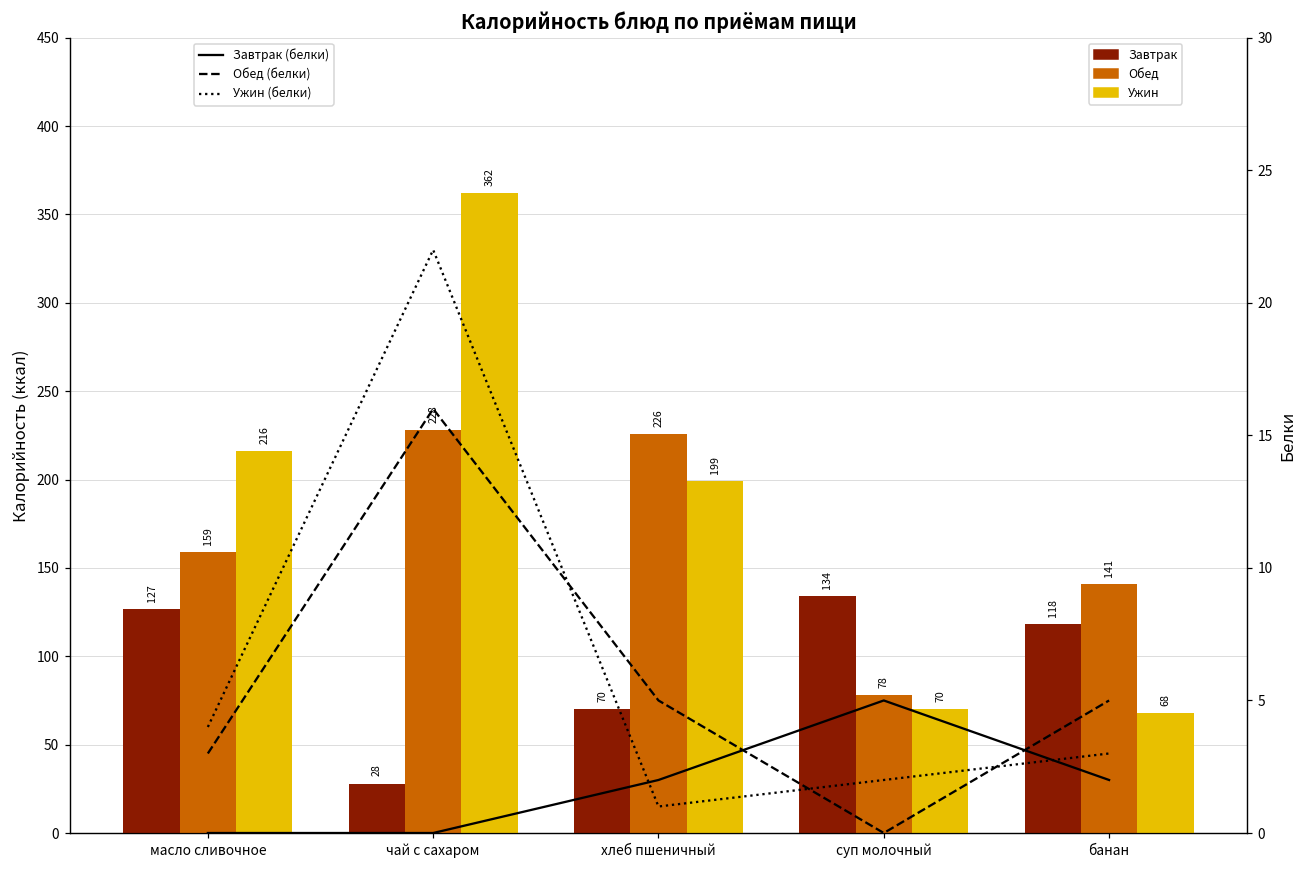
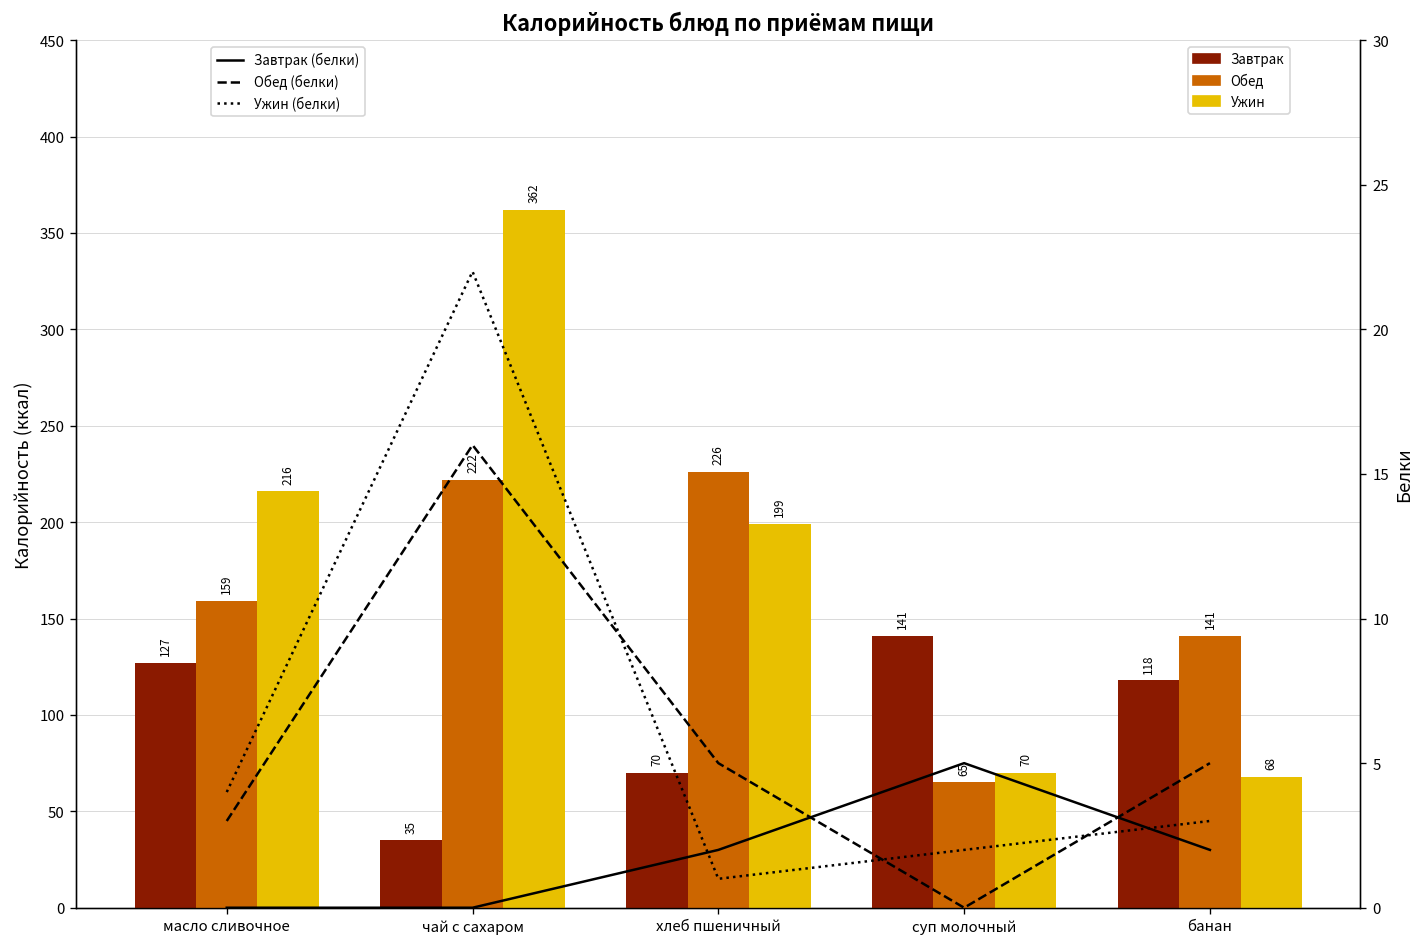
Завтрак, чай с сахаром: 28 -> 35
Обед, чай с сахаром: 228 -> 222
Завтрак, суп молочный: 134 -> 141
Обед, суп молочный: 78 -> 65
